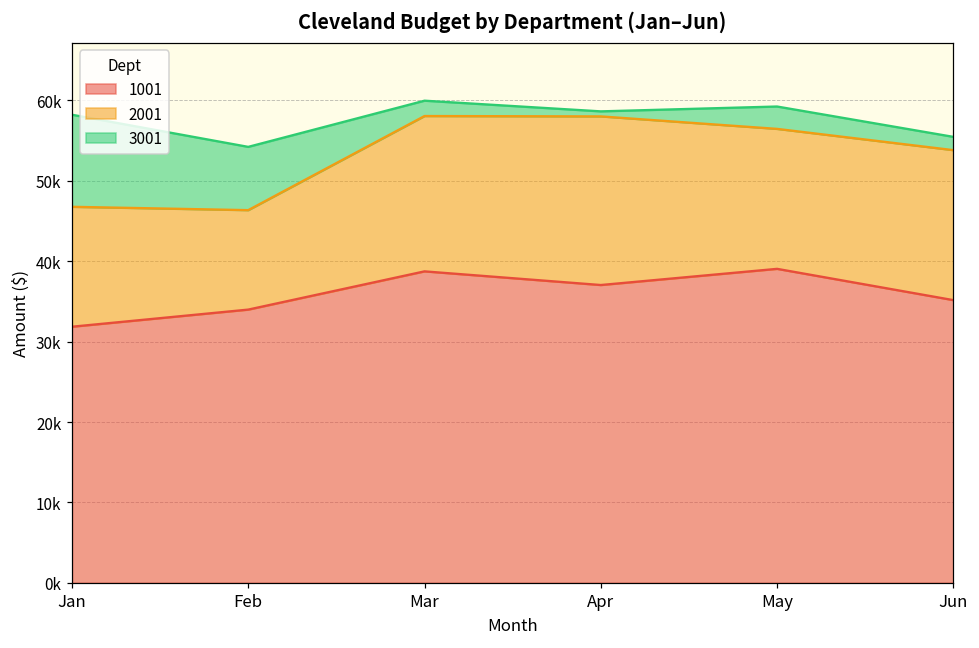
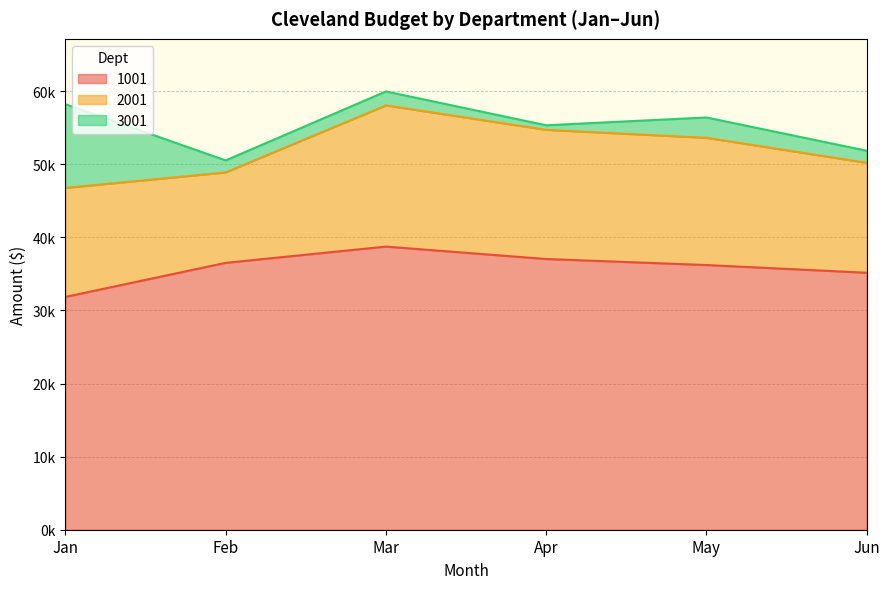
1001, Feb: 34000 -> 37000
3001, Feb: 8000 -> 2000
2001, Apr: 21000 -> 18000
1001, May: 39000 -> 36000
2001, Jun: 19000 -> 15000
